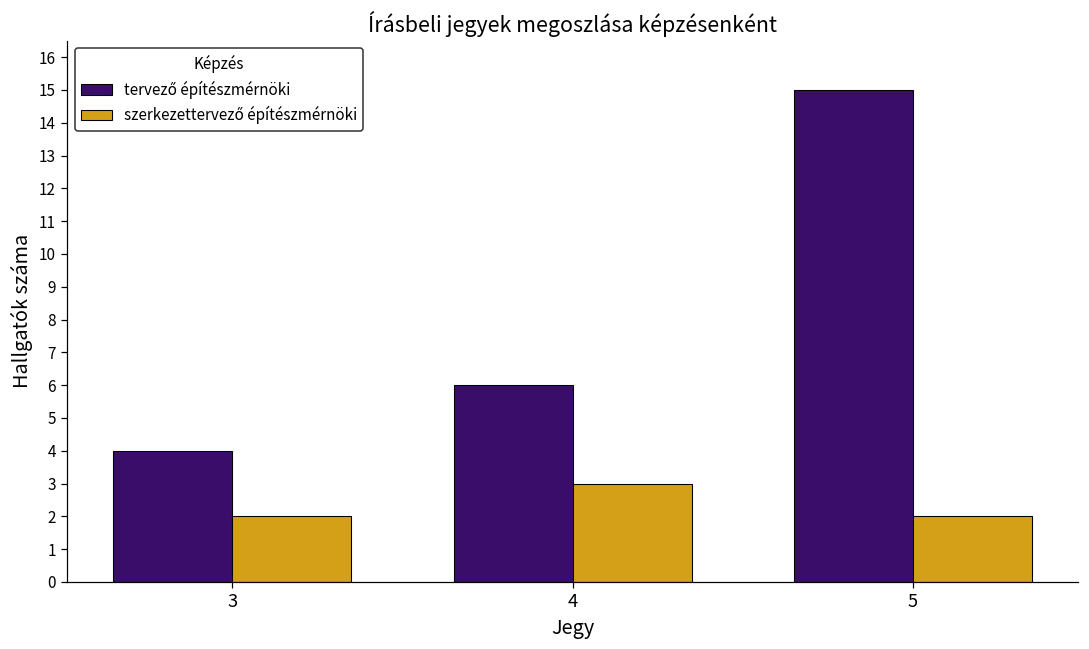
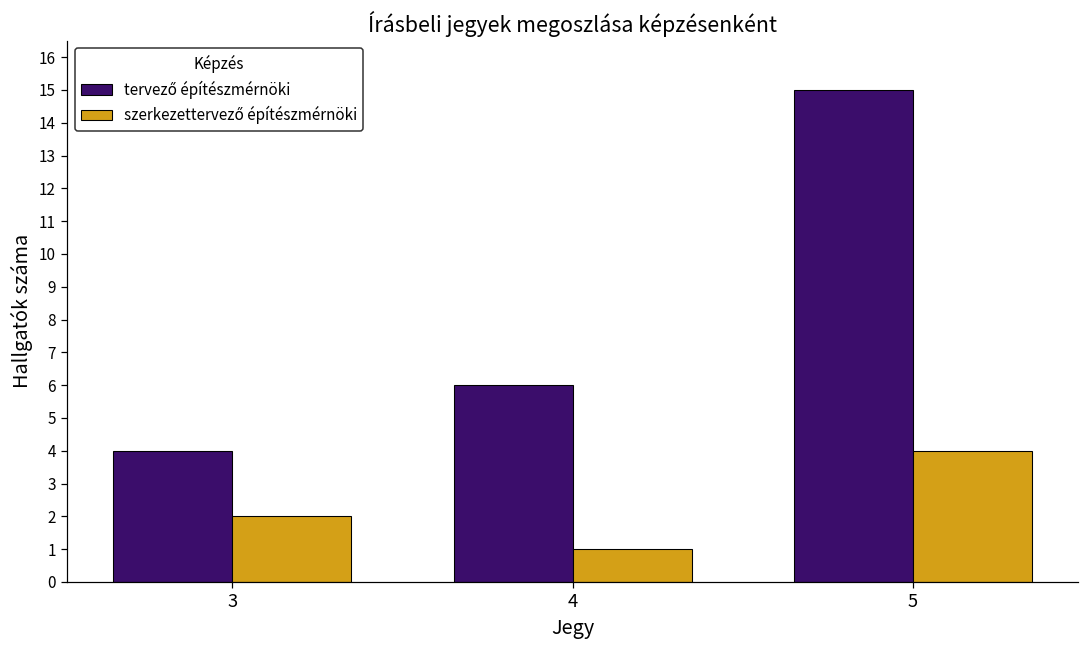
szerkezettervező építészmérnöki, 4: 3 -> 1
szerkezettervező építészmérnöki, 5: 2 -> 4
